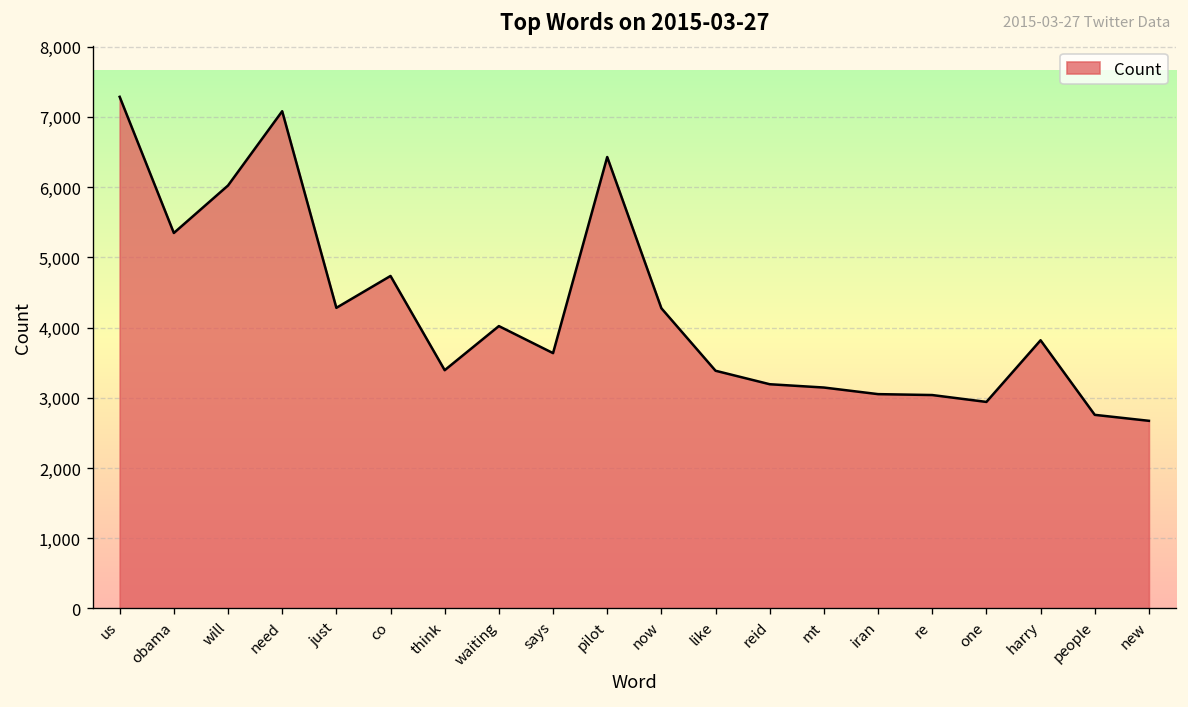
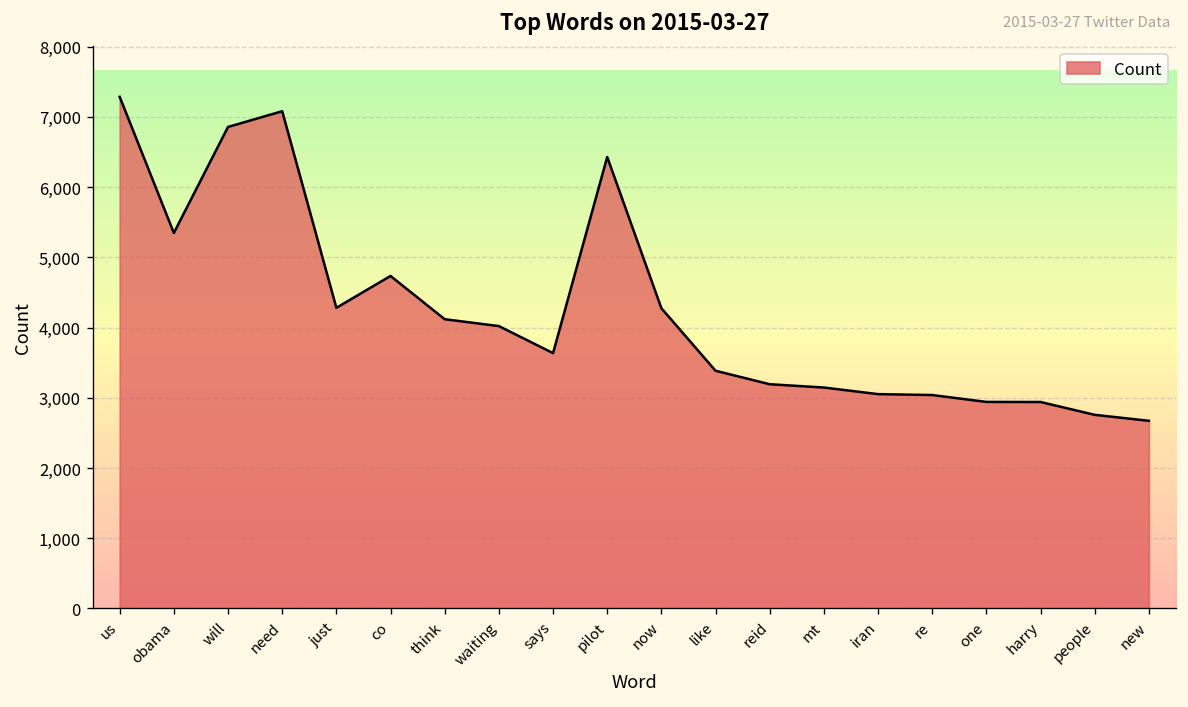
will: 6,000 -> 6,900
think: 3,400 -> 4,100
harry: 3,800 -> 2,900
